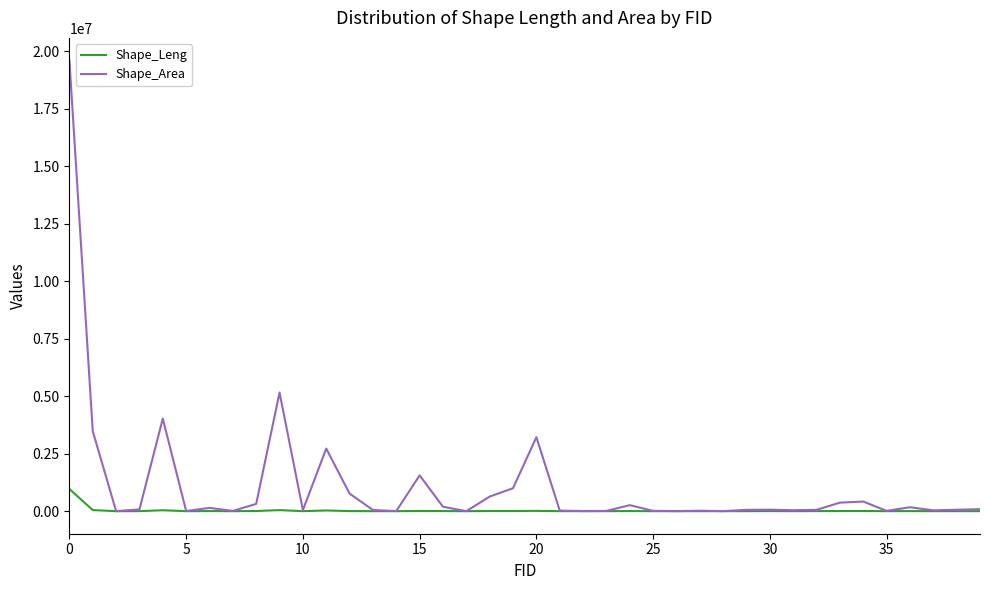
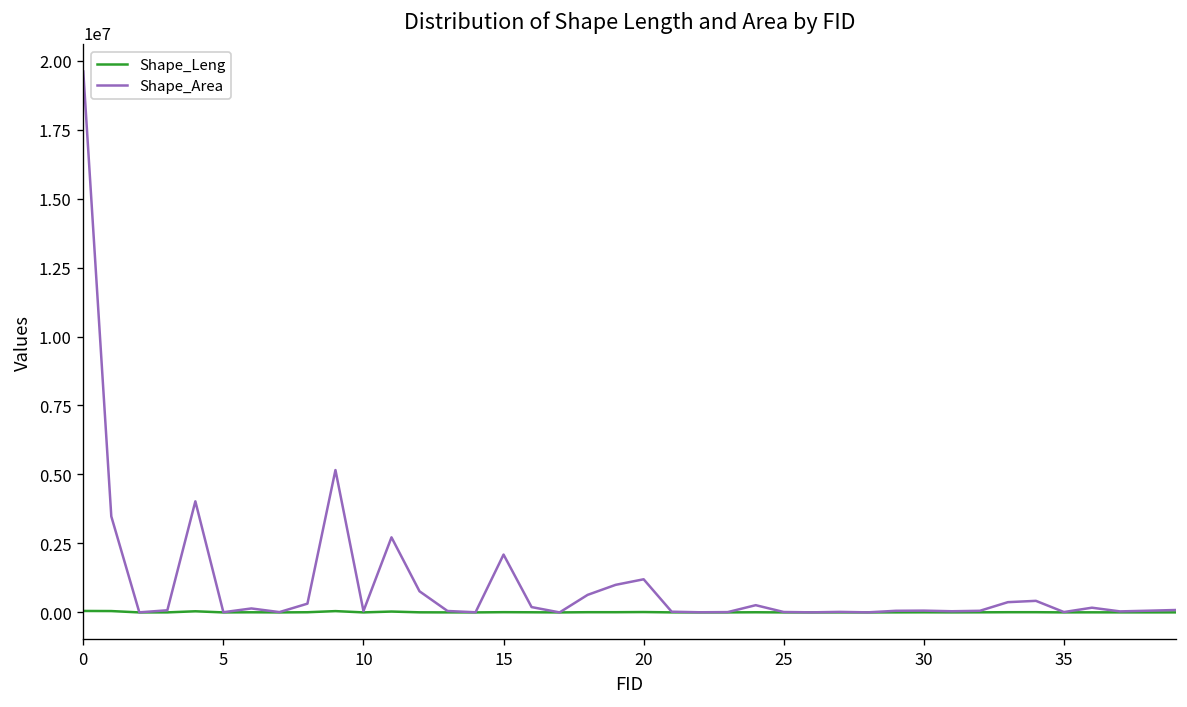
Shape_Leng, 0: 1000000 -> 100000
Shape_Area, 15: 1600000 -> 2100000
Shape_Area, 20: 3200000 -> 1200000
